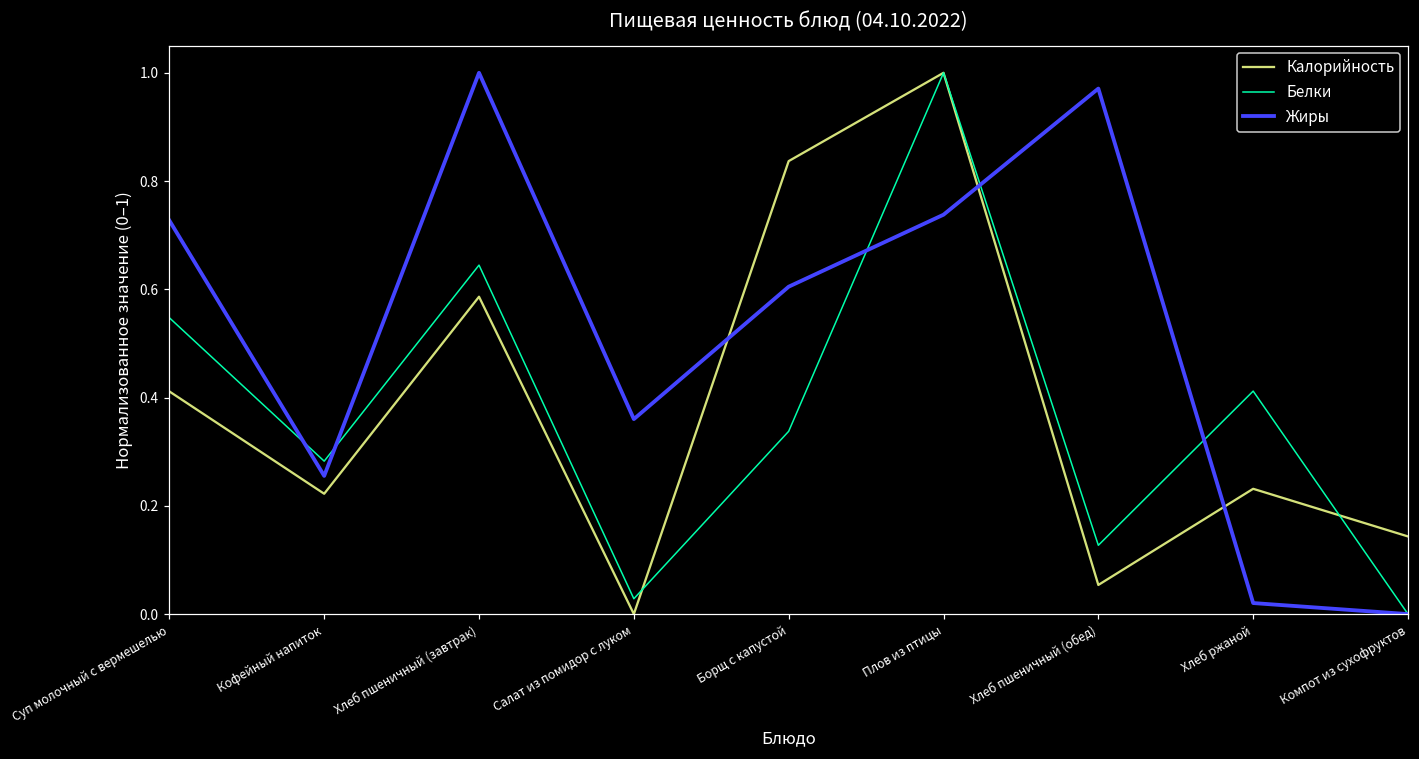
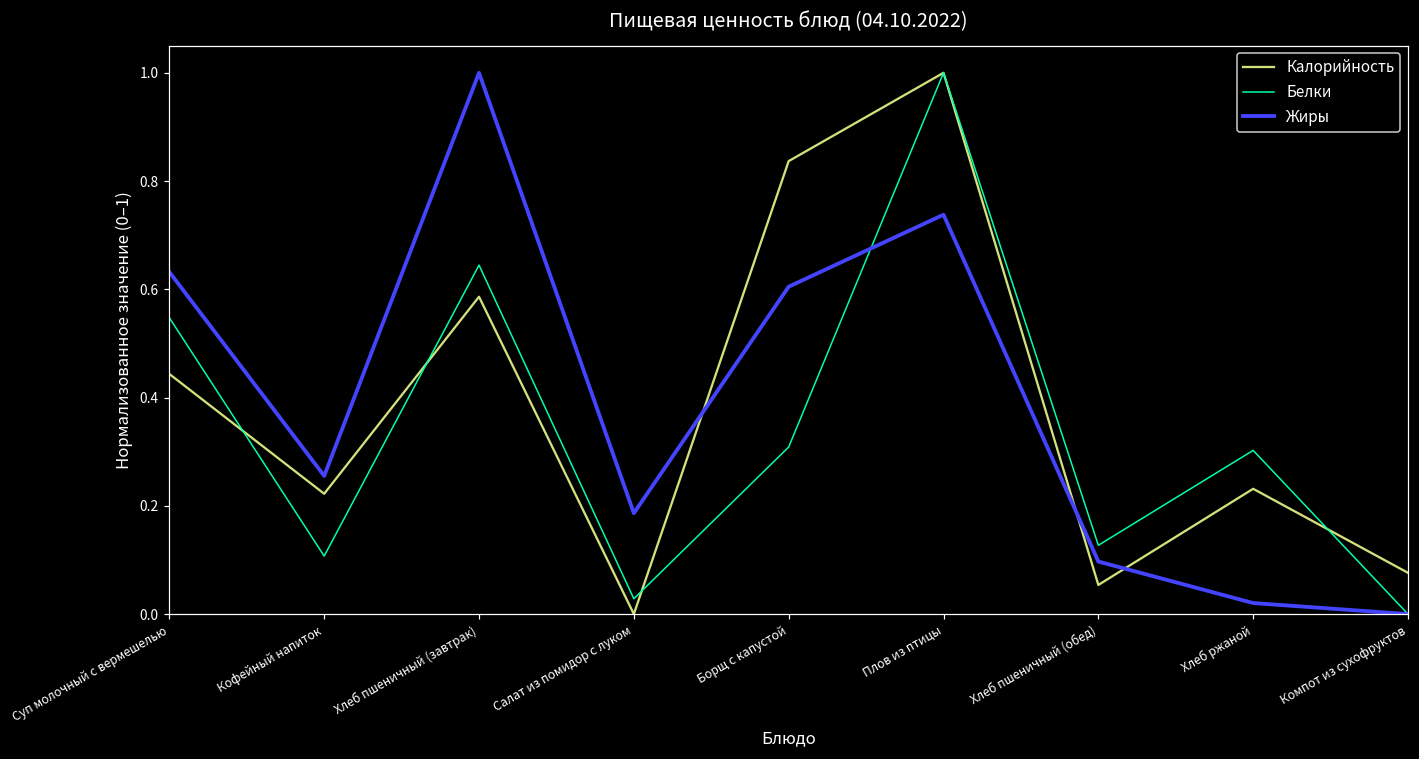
Калорийность, Суп молочный с вермешелью: 0.41 -> 0.44
Жиры, Суп молочный с вермешелью: 0.73 -> 0.63
Белки, Кофейный напиток: 0.28 -> 0.11
Жиры, Салат из помидор с луком: 0.36 -> 0.19
Белки, Борщ с капустой: 0.34 -> 0.31
Жиры, Хлеб пшеничный (обед): 0.97 -> 0.10
Белки, Хлеб ржаной: 0.41 -> 0.30
Калорийность, Компот из сухофруктов: 0.14 -> 0.08
